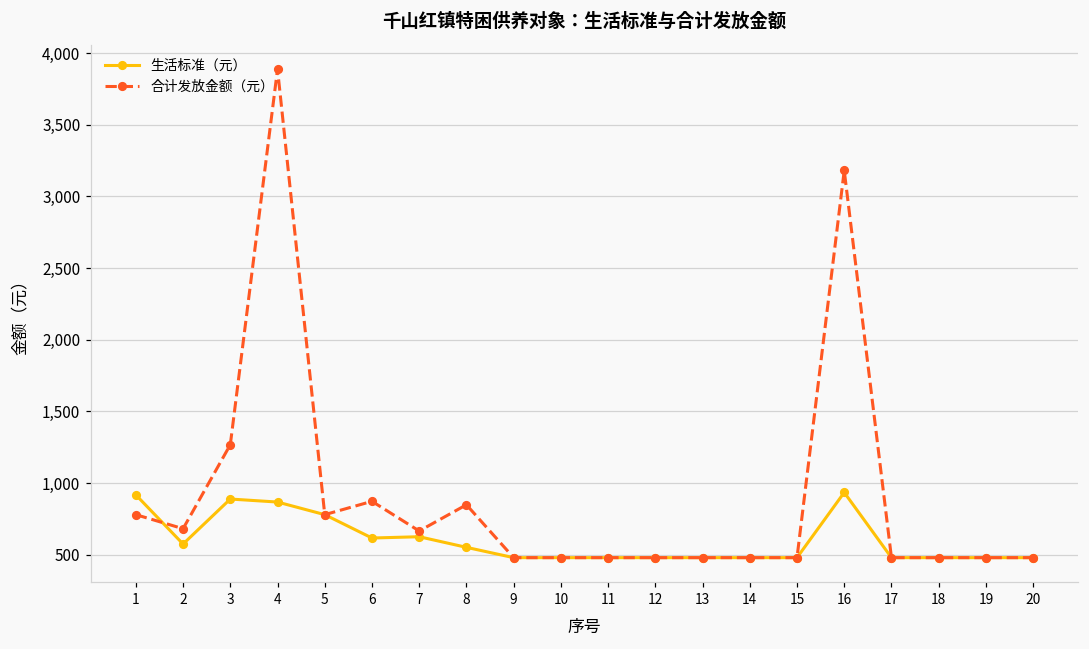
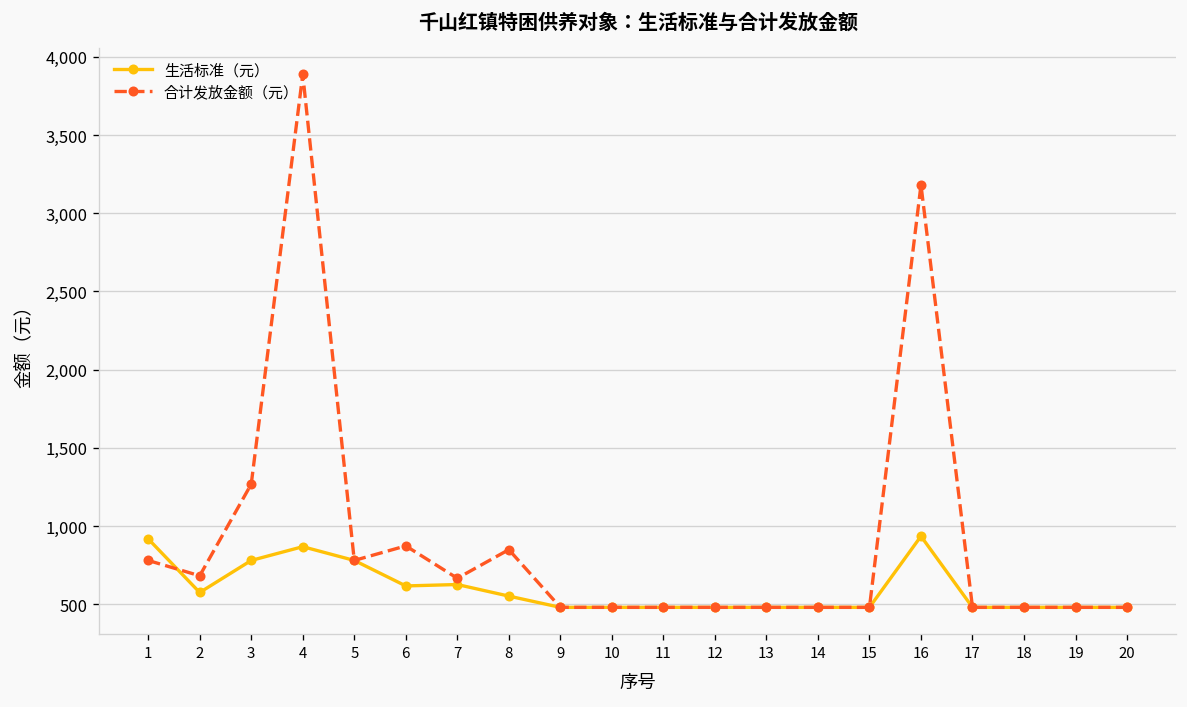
生活标准（元）, 3: 890 -> 780
